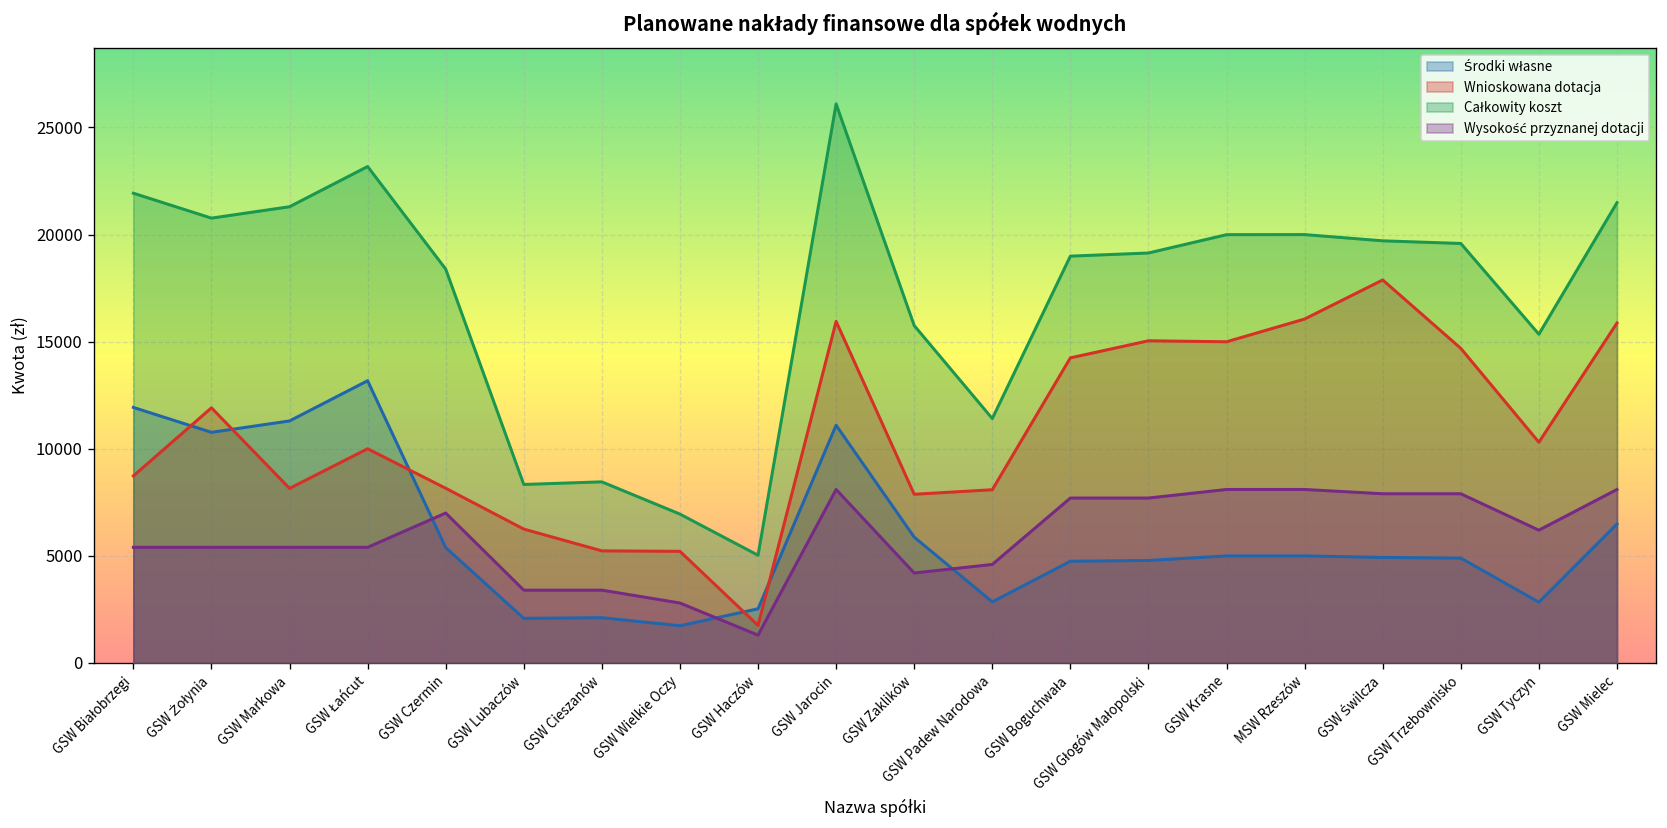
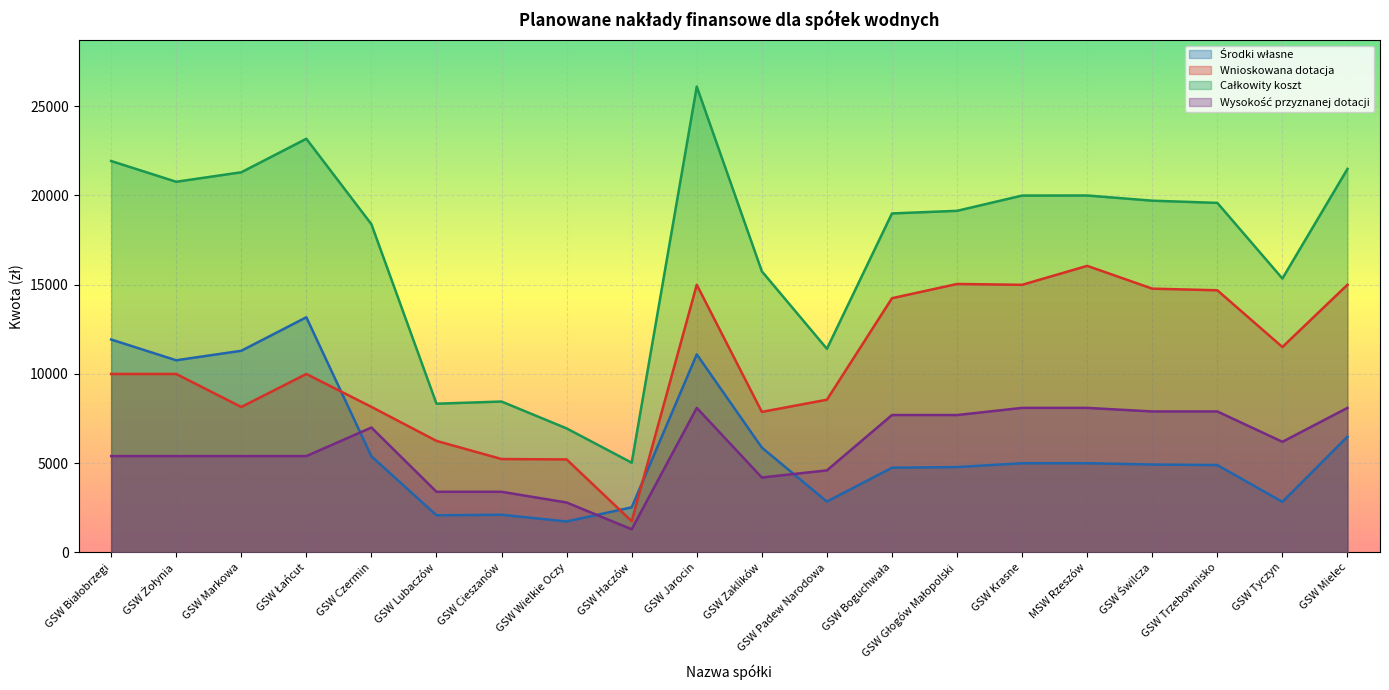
Wnioskowana dotacja, GSW Białobrzegi: 8700 -> 10000
Wnioskowana dotacja, GSW Żołynia: 11900 -> 10000
Wnioskowana dotacja, GSW Jarocin: 15900 -> 15000
Wnioskowana dotacja, GSW Padew Narodowa: 8100 -> 8600
Wnioskowana dotacja, GSW Świlcza: 17900 -> 14800
Wnioskowana dotacja, GSW Tyczyn: 10300 -> 11500
Wnioskowana dotacja, GSW Mielec: 15900 -> 15000
